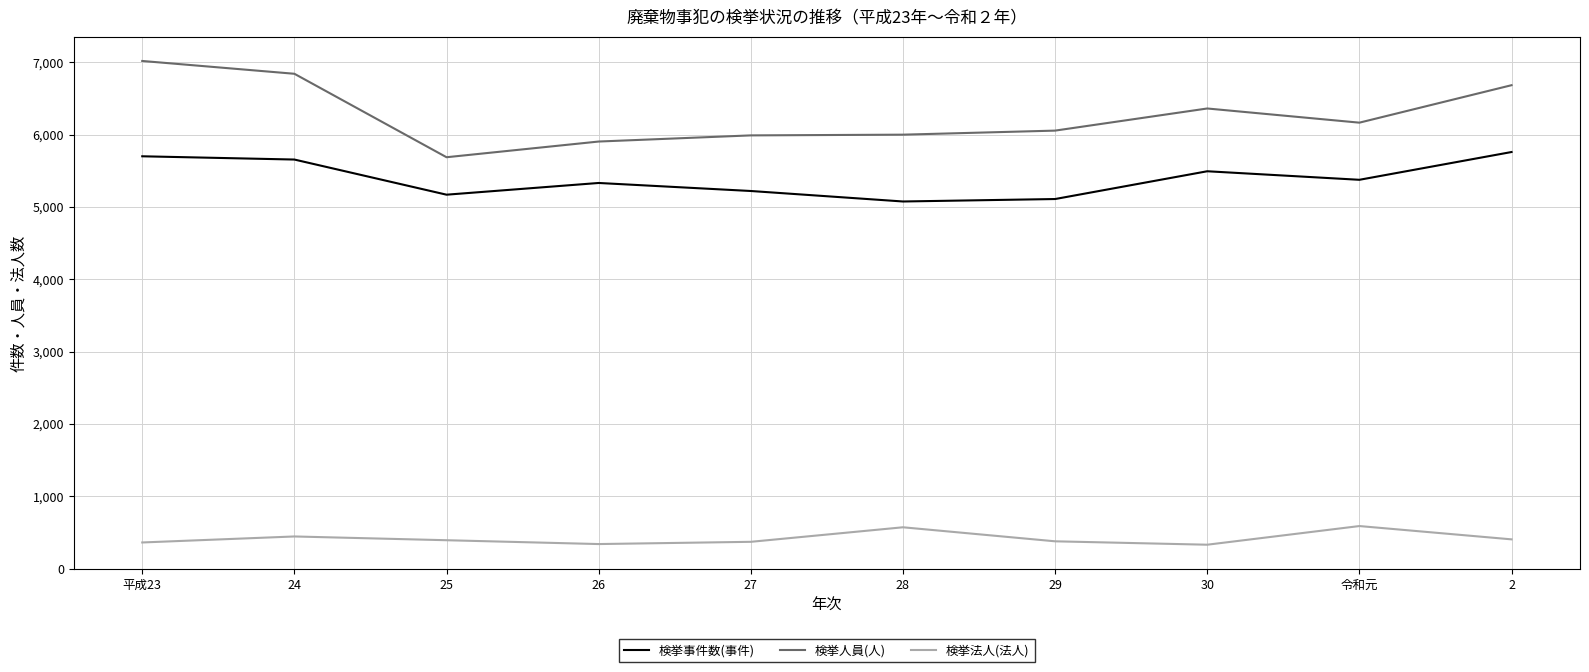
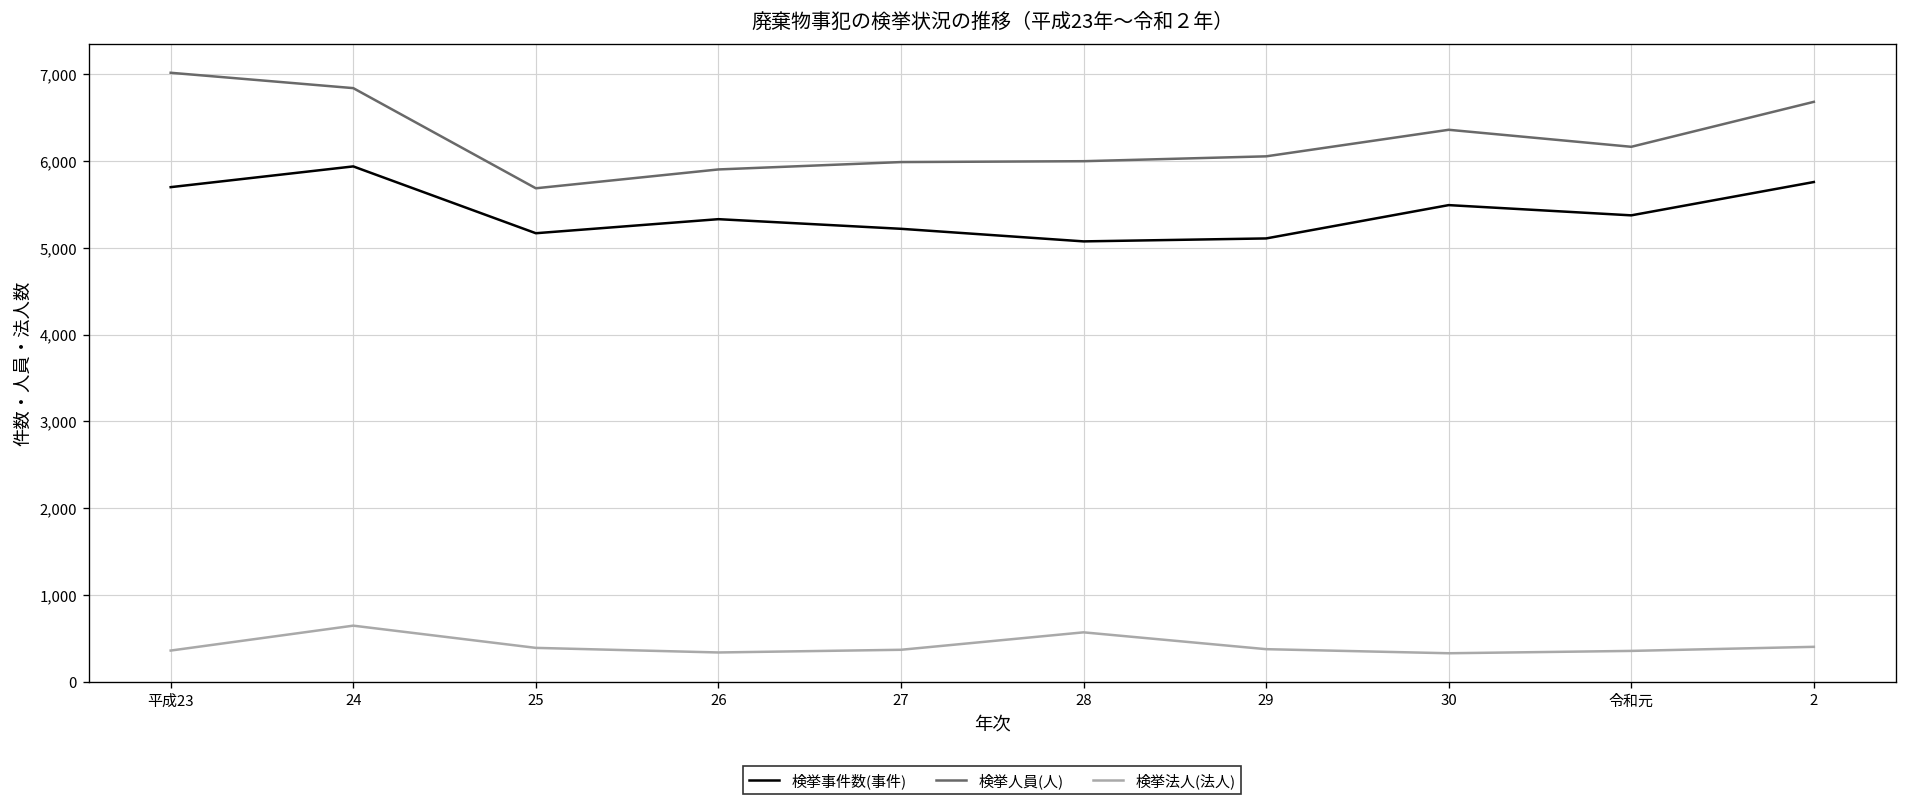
検挙事件数(事件), 24: 5,700 -> 5,900
検挙法人(法人), 24: 400 -> 600
検挙法人(法人), 令和元: 600 -> 400
